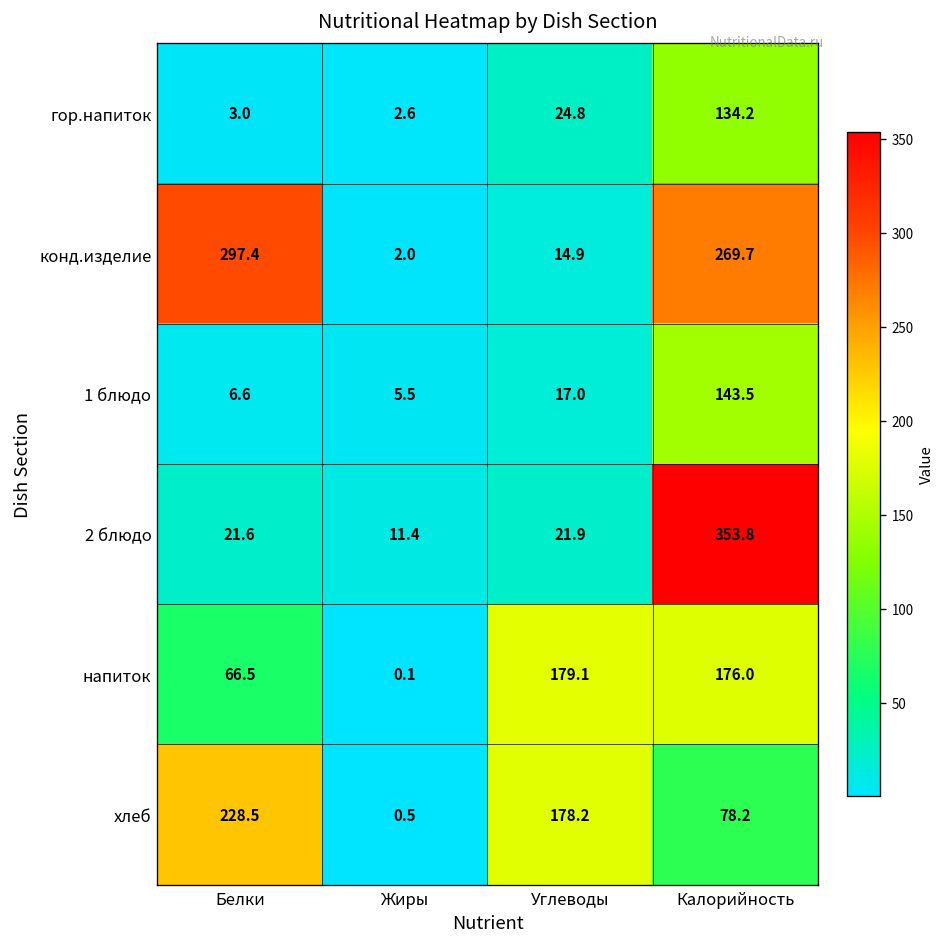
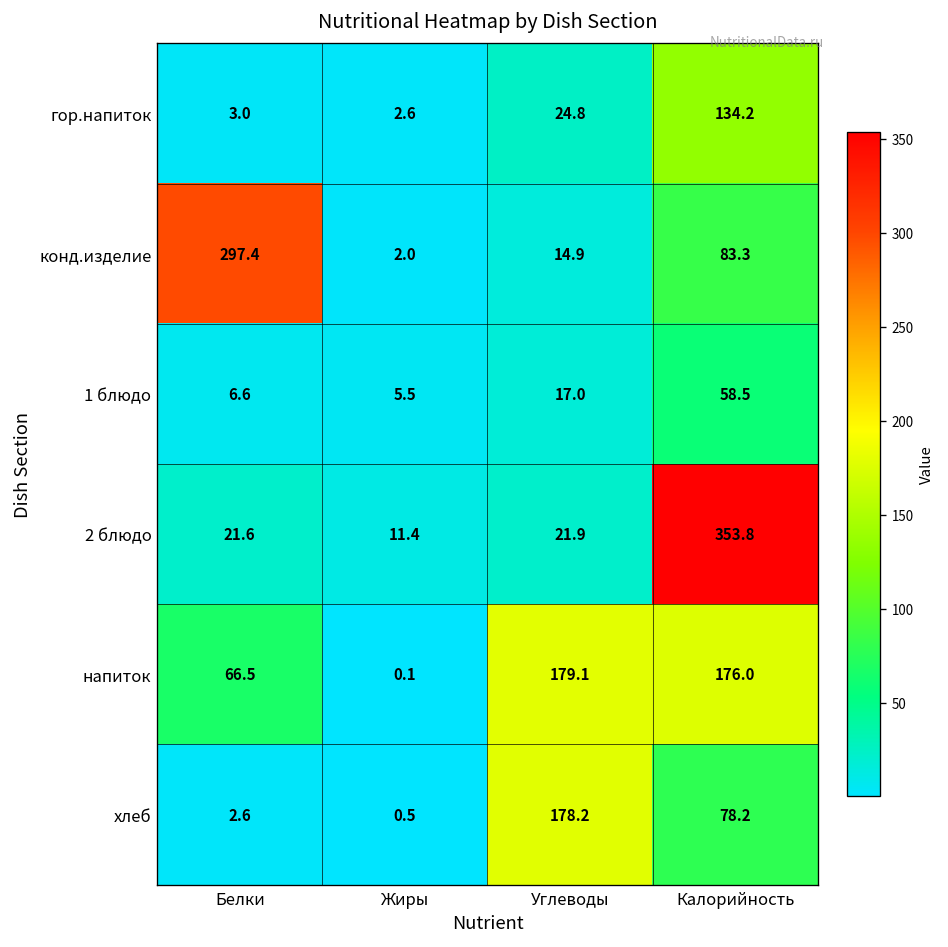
конд.изделие, Калорийность: 269.7 -> 83.3
1 блюдо, Калорийность: 143.5 -> 58.5
хлеб, Белки: 228.5 -> 2.6
